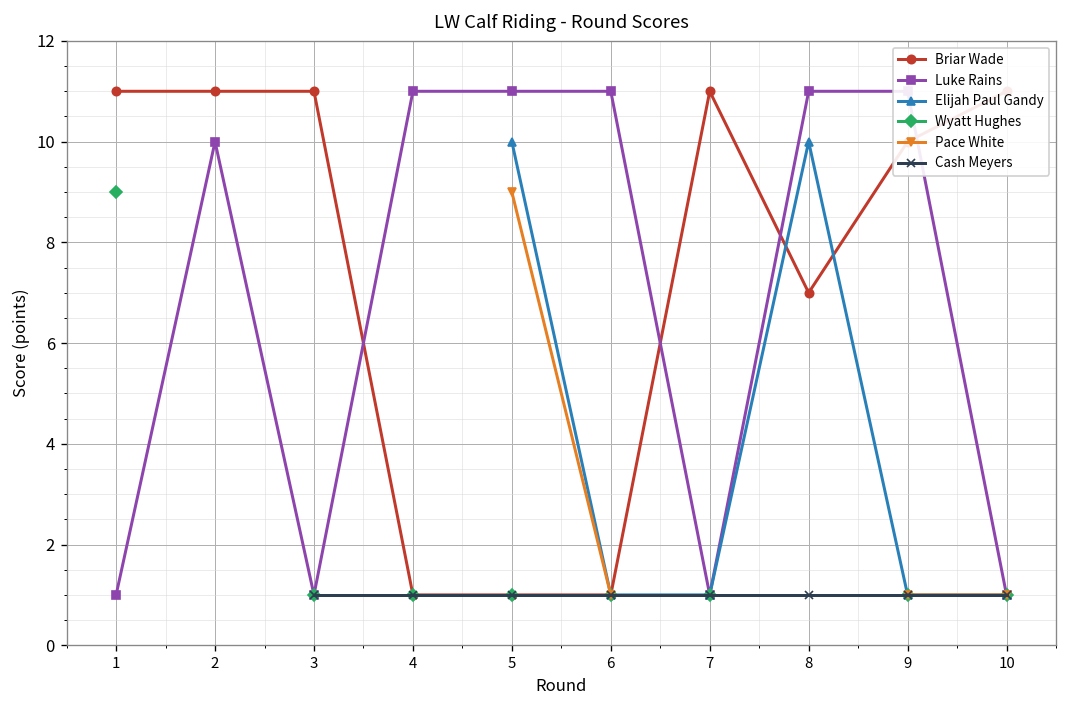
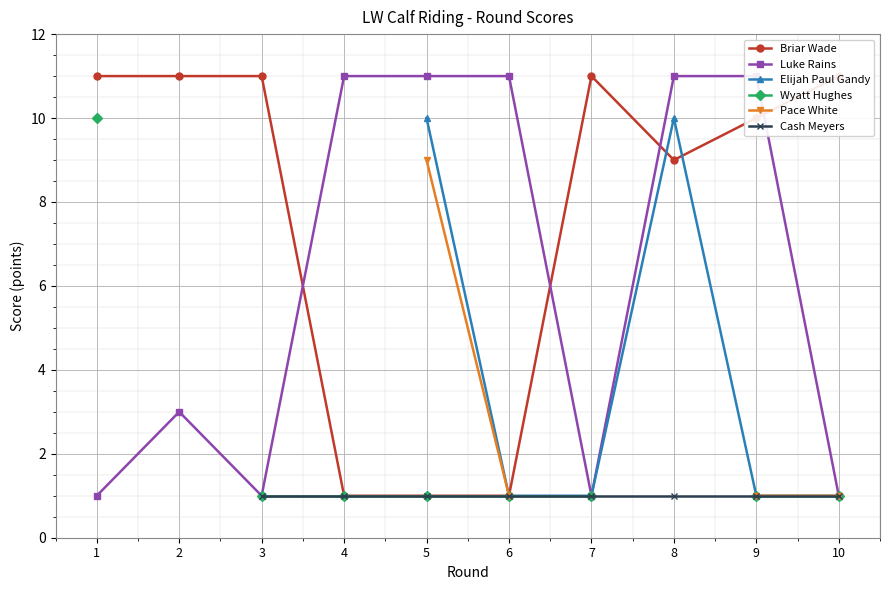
Wyatt Hughes, 1: 9 -> 10
Luke Rains, 2: 10 -> 3
Briar Wade, 8: 7 -> 9
